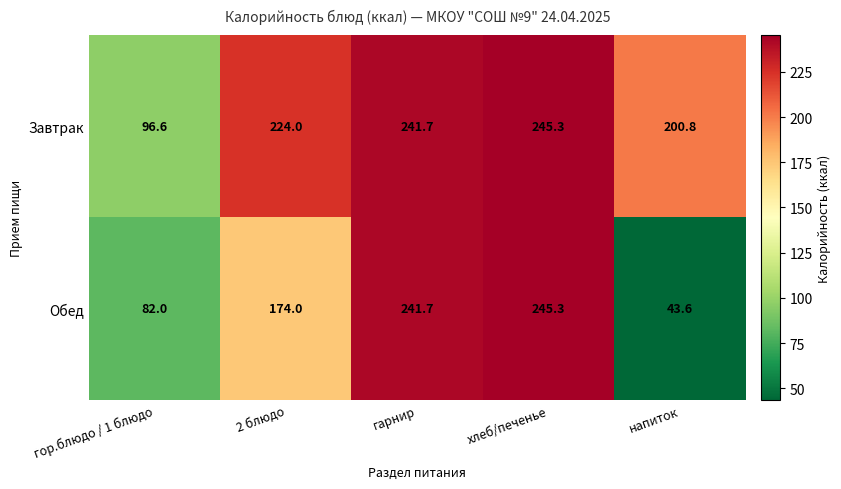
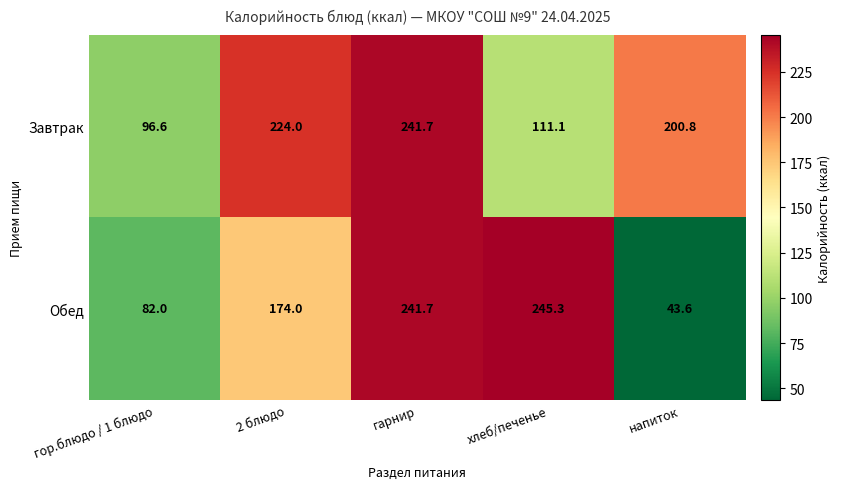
Завтрак, хлеб/печенье: 245.3 -> 111.1
